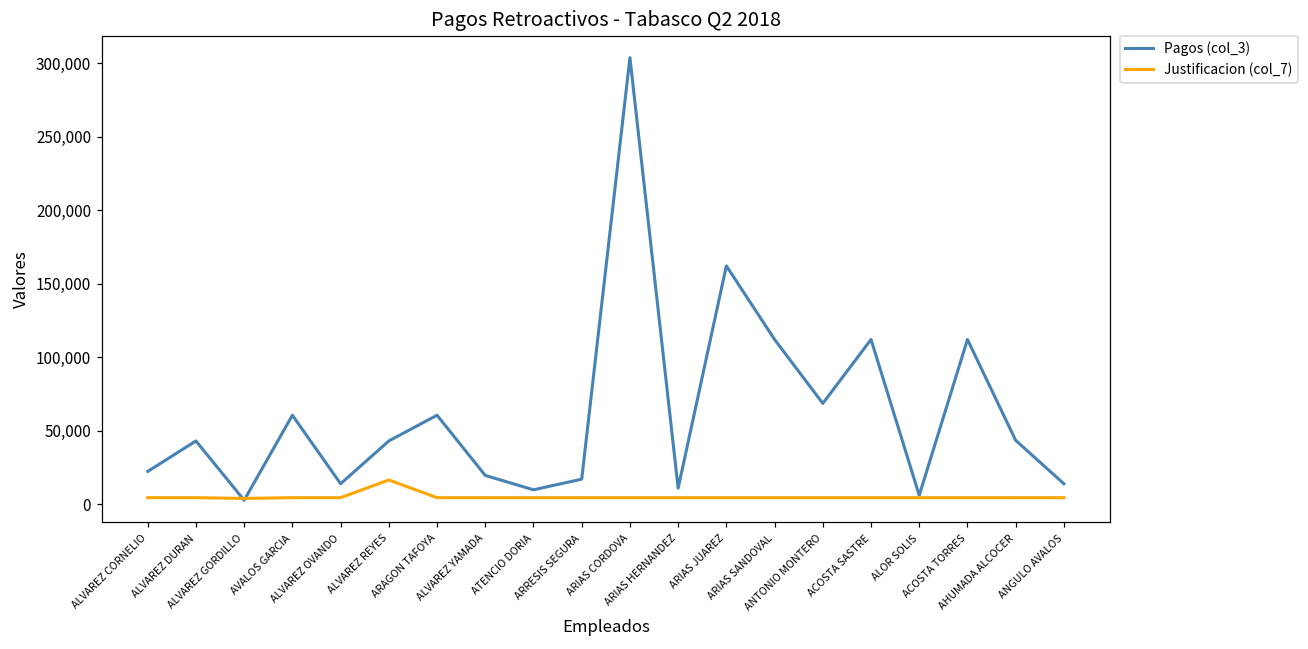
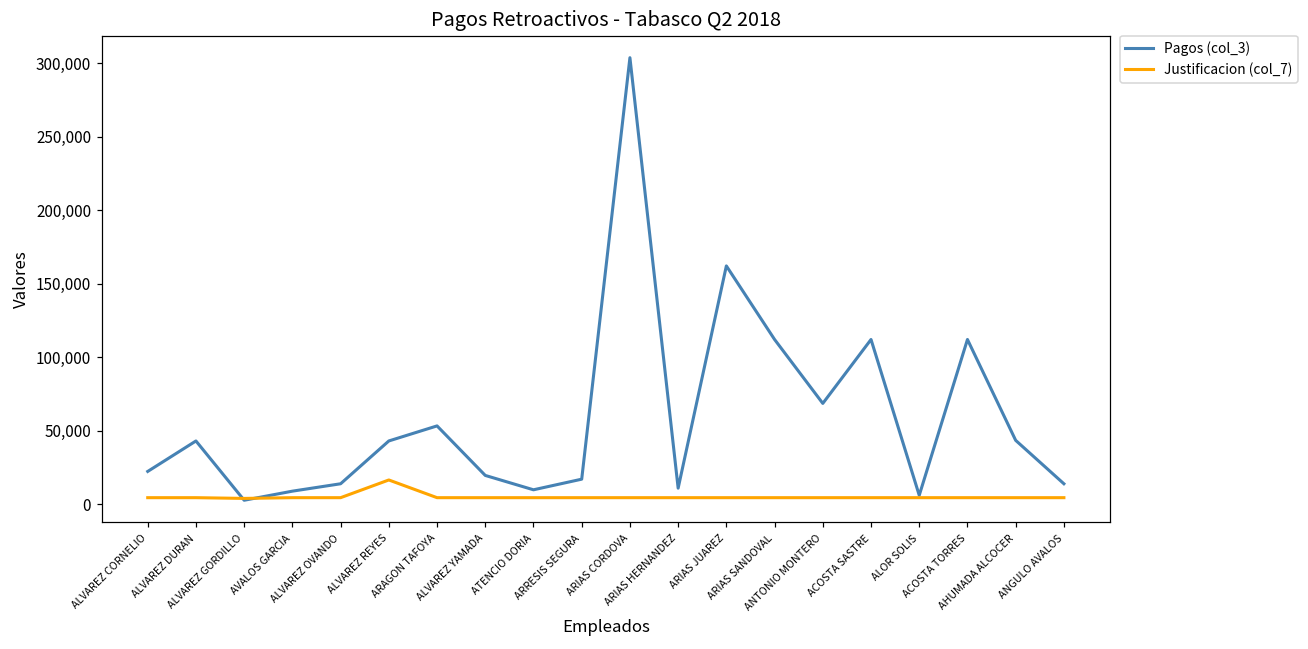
Pagos (col_3), AVALOS GARCIA: 61,000 -> 9,000
Pagos (col_3), ARAGON TAFOYA: 61,000 -> 53,000
